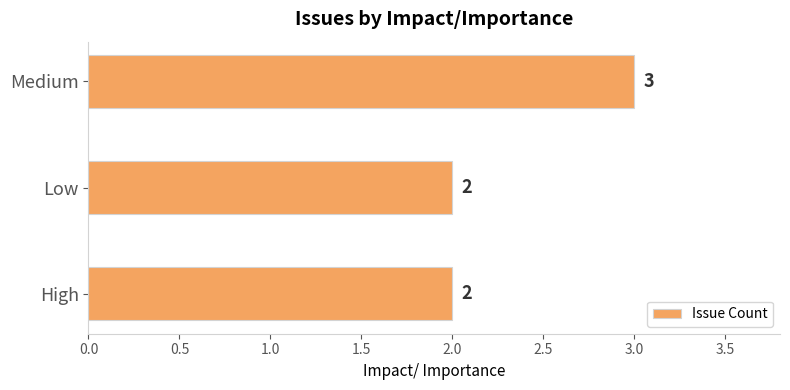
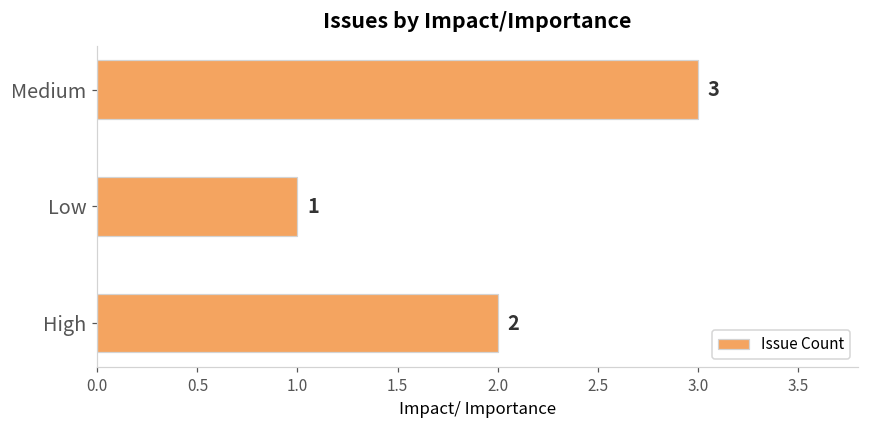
Low: 2 -> 1
